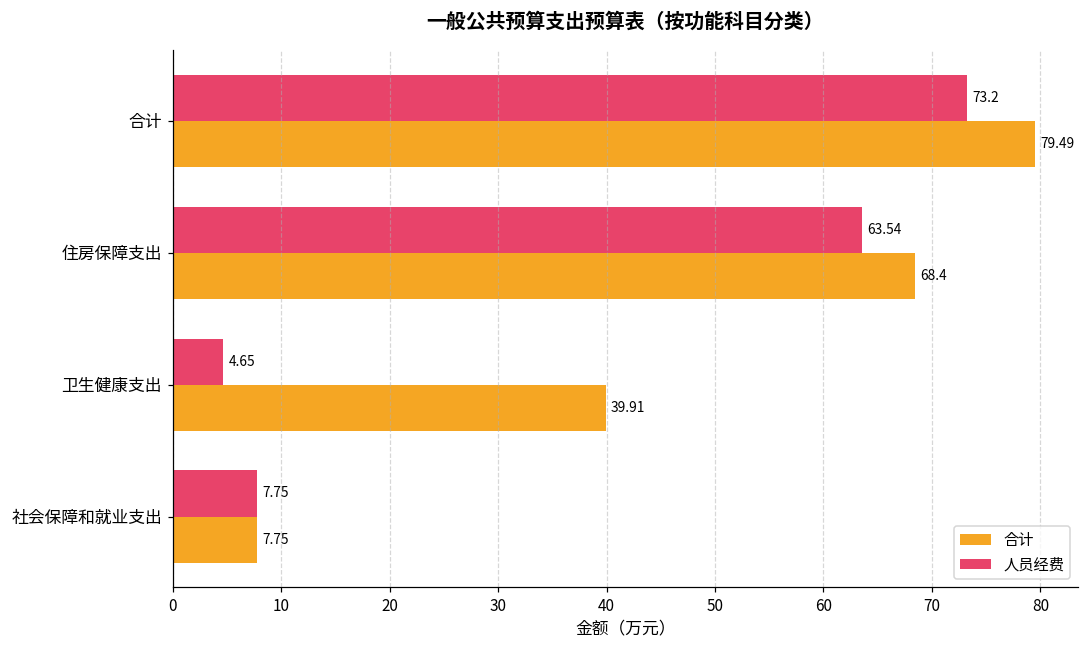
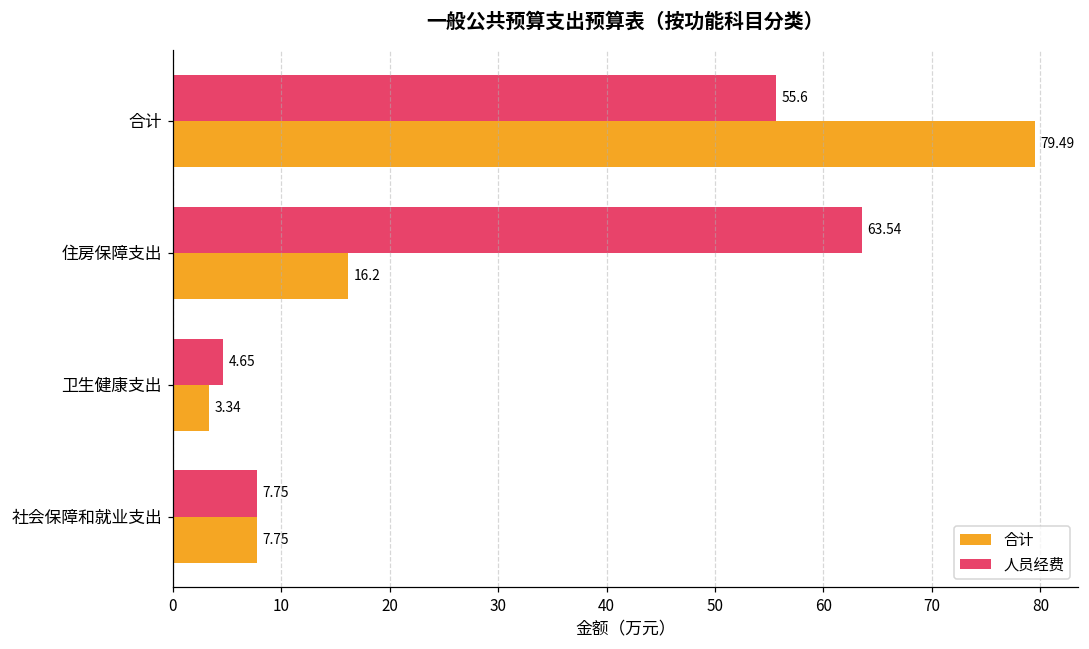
人员经费, 合计: 73.2 -> 55.6
合计, 住房保障支出: 68.4 -> 16.2
合计, 卫生健康支出: 39.91 -> 3.34
